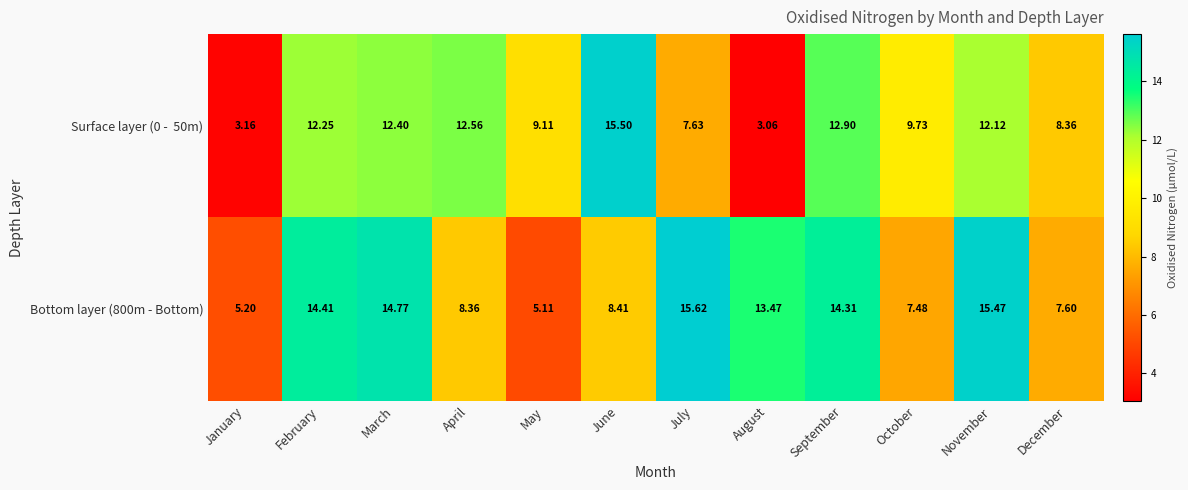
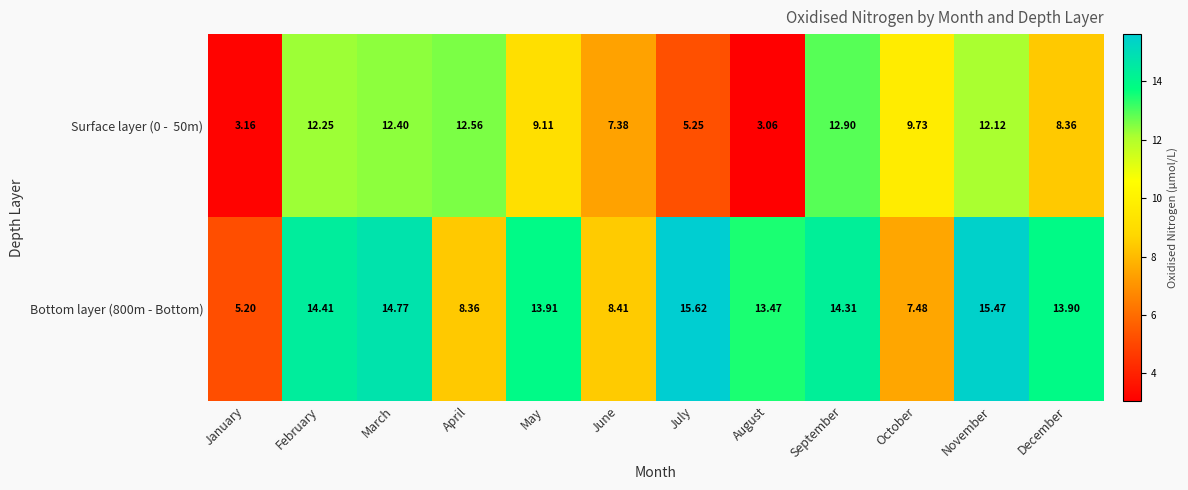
Surface layer (0 - 50m), June: 15.50 -> 7.38
Surface layer (0 - 50m), July: 7.63 -> 5.25
Bottom layer (800m - Bottom), May: 5.11 -> 13.91
Bottom layer (800m - Bottom), December: 7.60 -> 13.90
